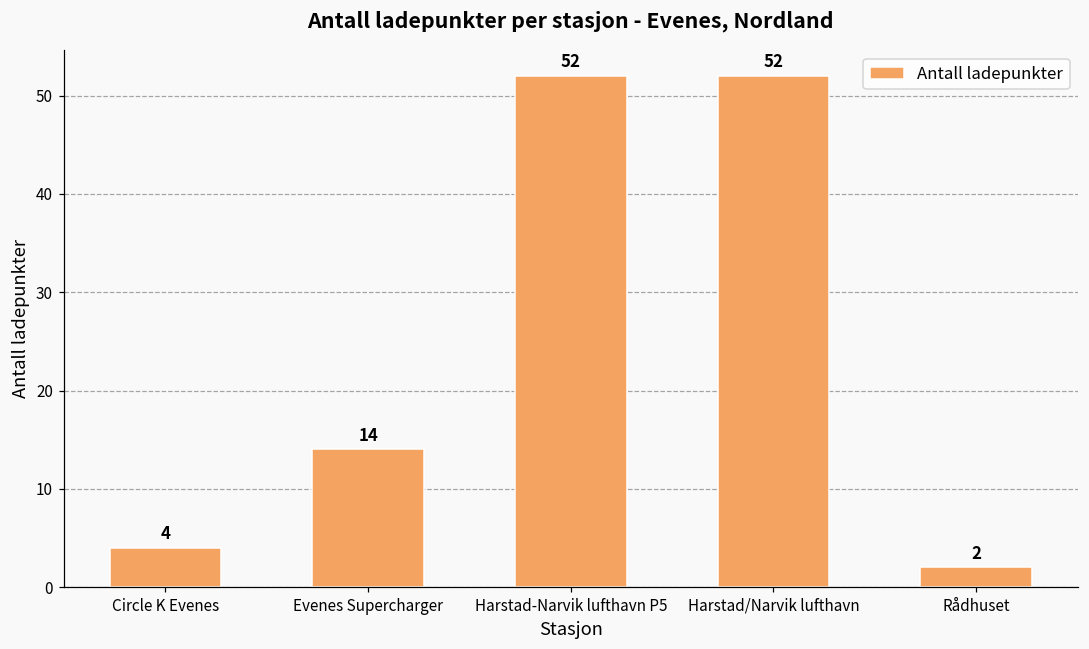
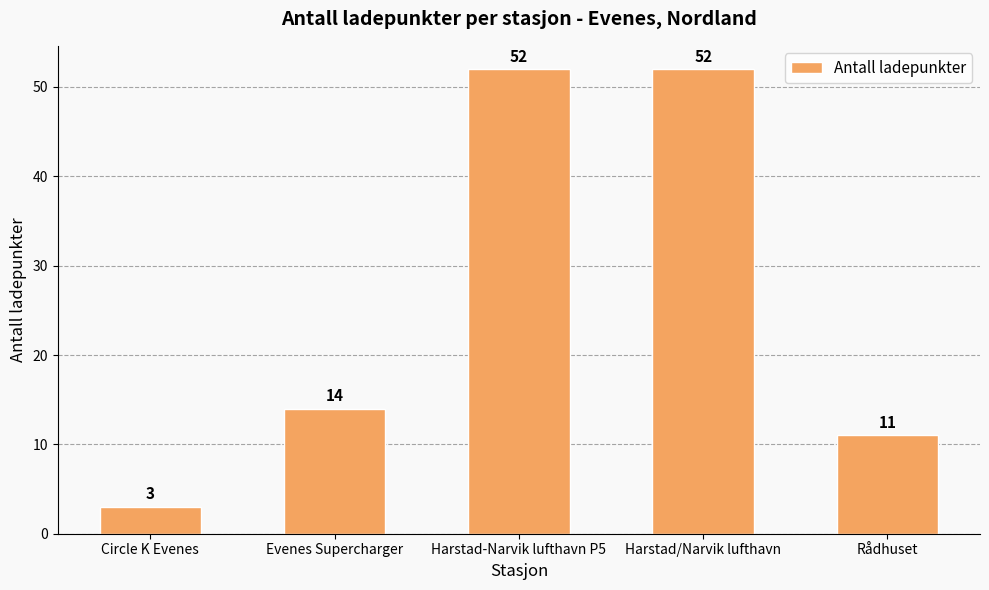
Circle K Evenes: 4 -> 3
Rådhuset: 2 -> 11
